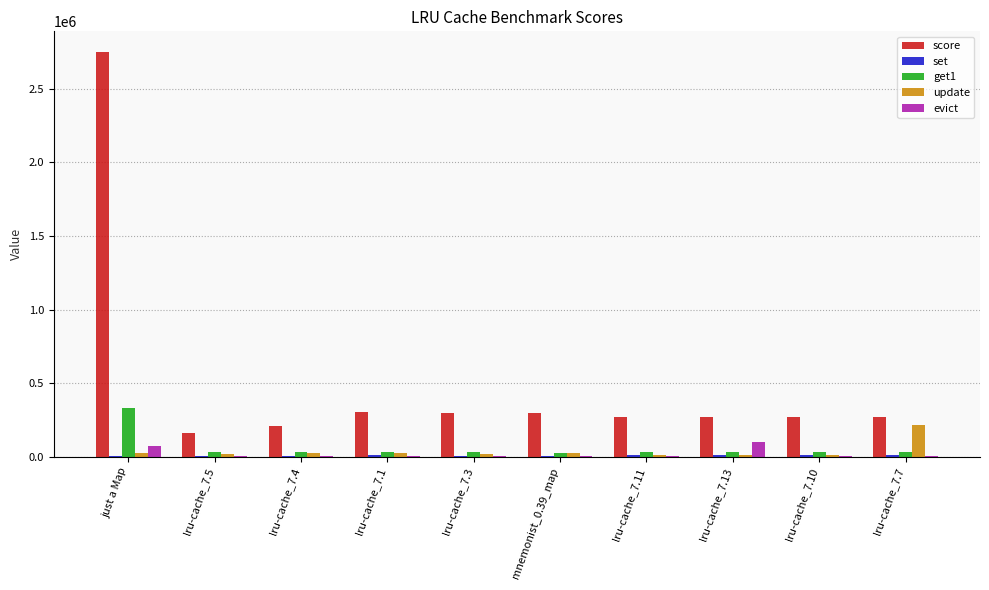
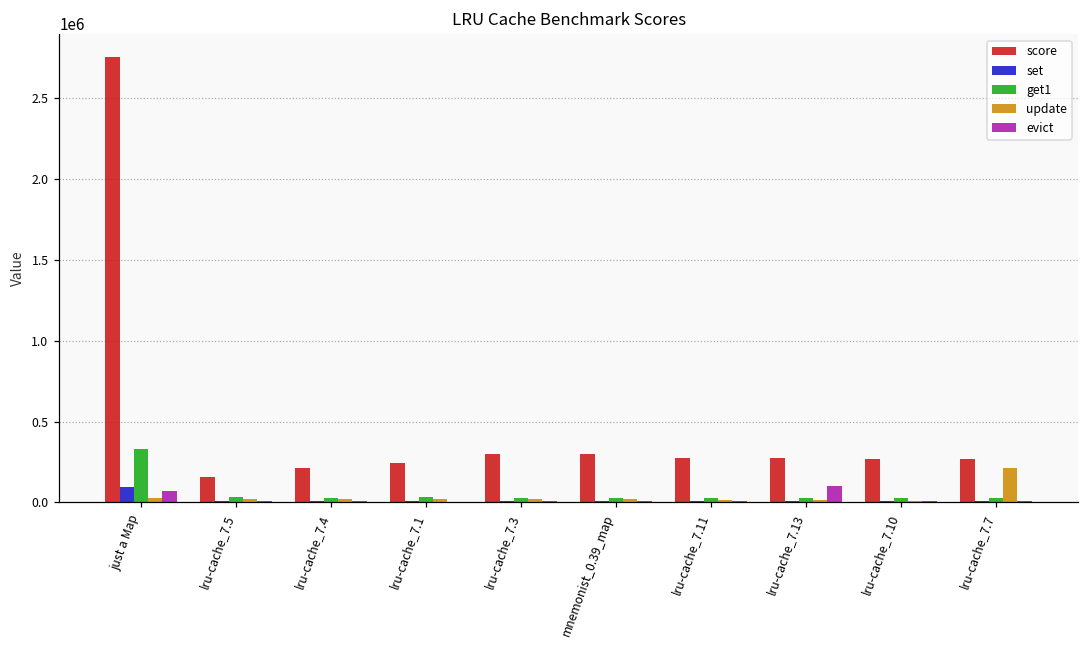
set, just a Map: 10000 -> 100000
score, lru-cache_7.1: 300000 -> 240000
